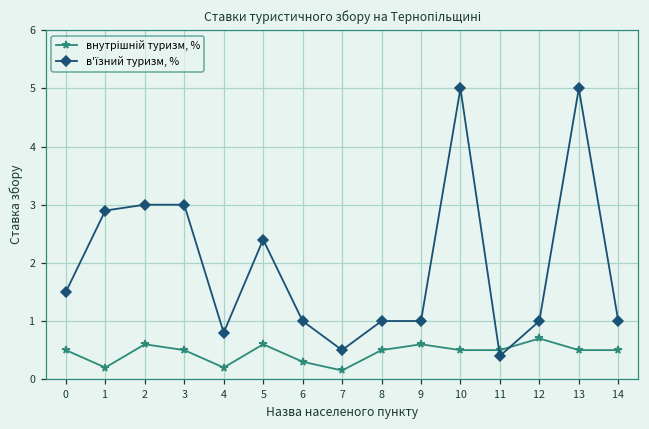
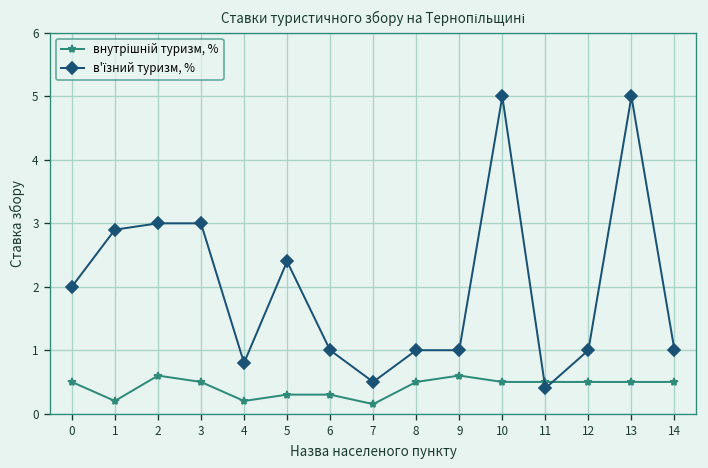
в'їзний туризм, %, 0: 1.5 -> 2.0
внутрішній туризм, %, 5: 0.6 -> 0.3
внутрішній туризм, %, 12: 0.7 -> 0.5
